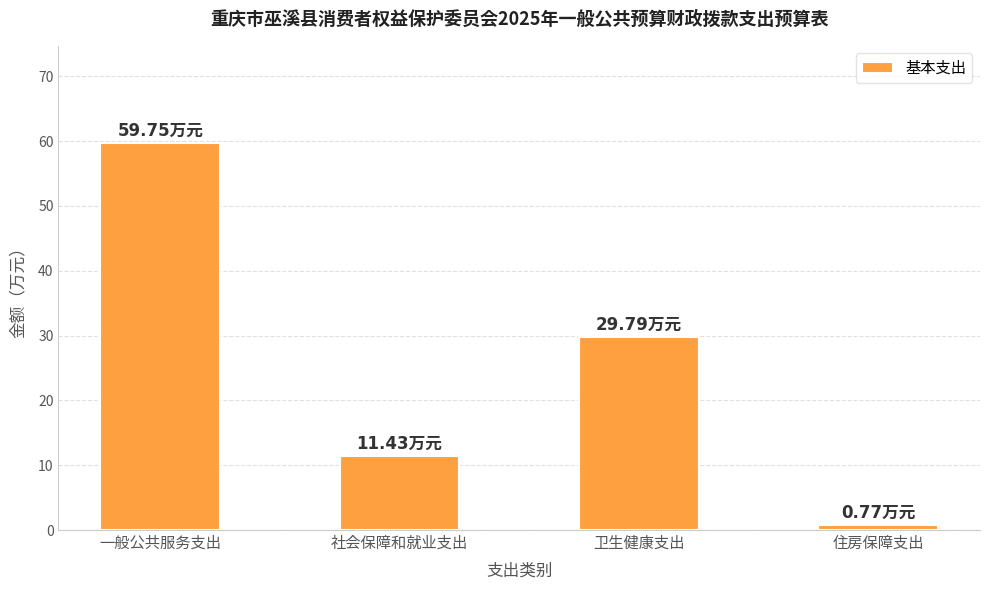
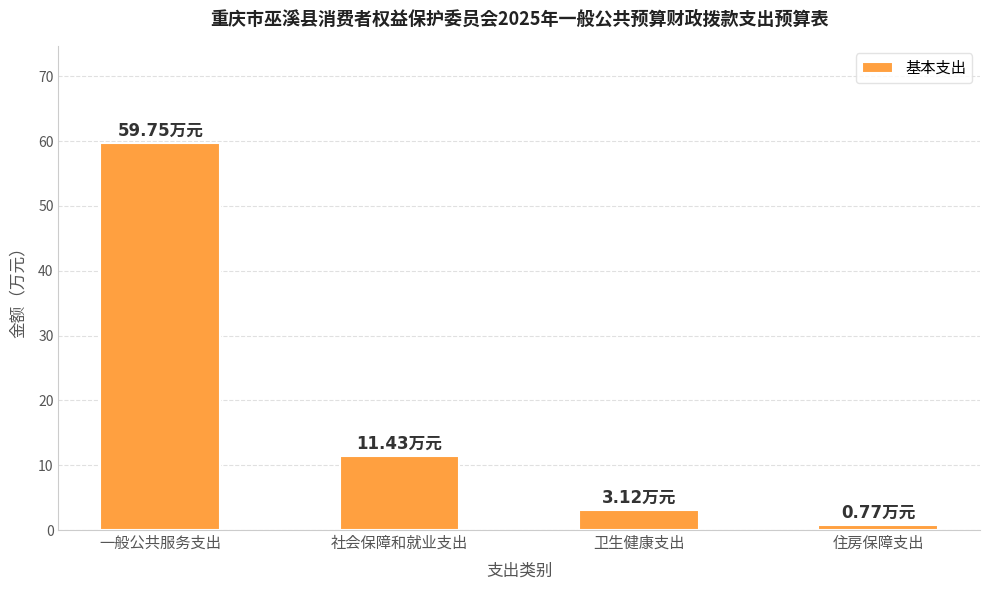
卫生健康支出: 29.79 -> 3.12
